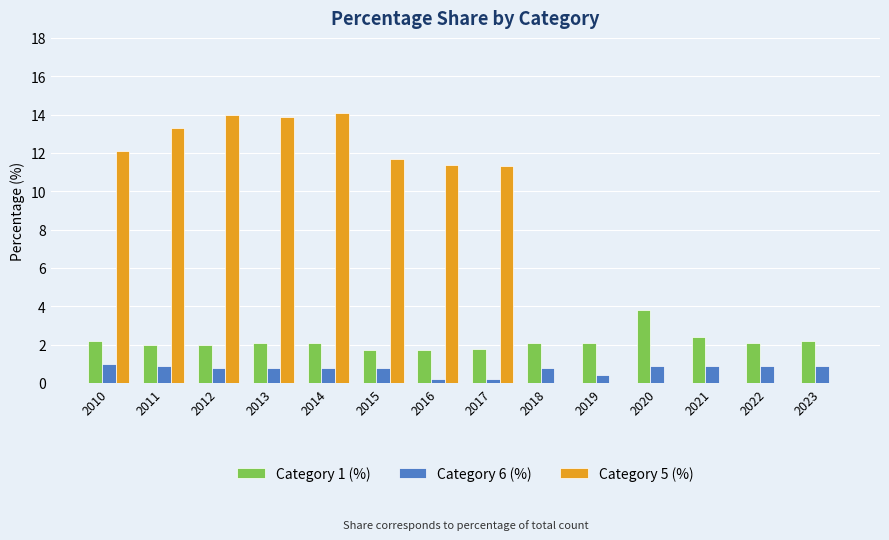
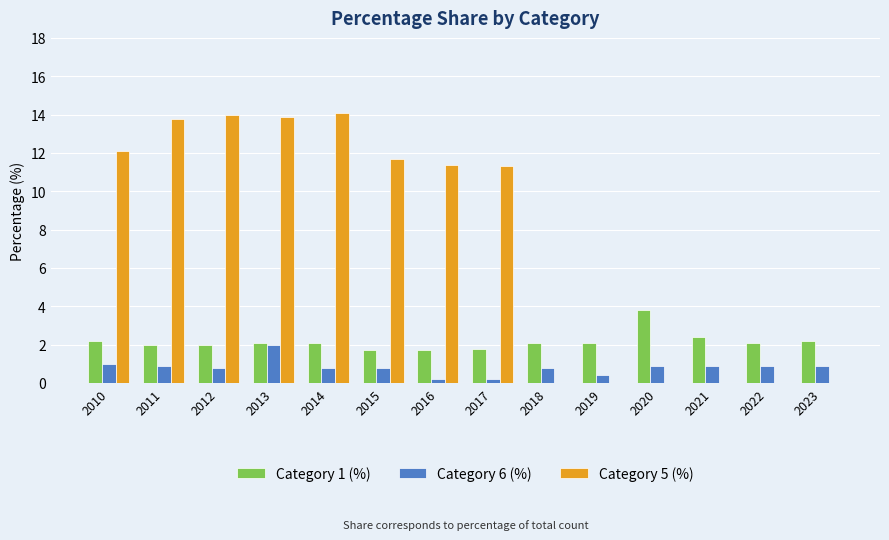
Category 5 (%), 2011: 13.3 -> 13.8
Category 6 (%), 2013: 0.8 -> 2.0
